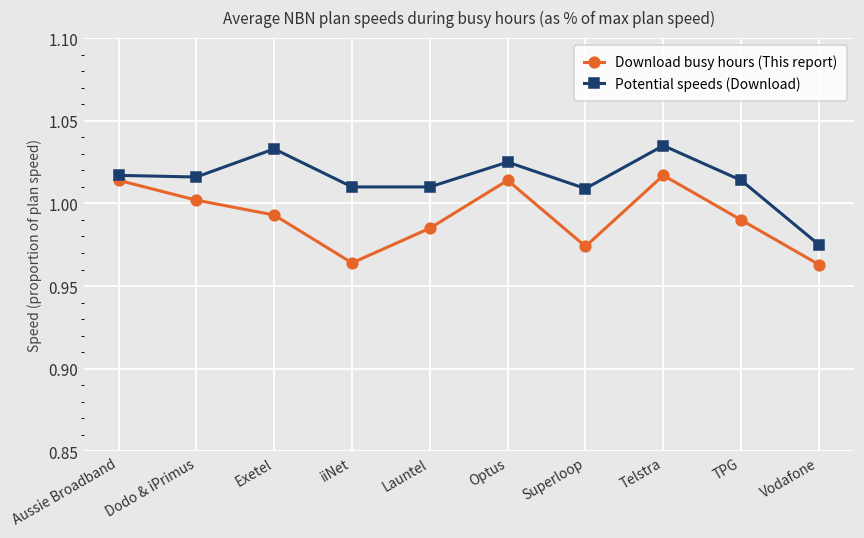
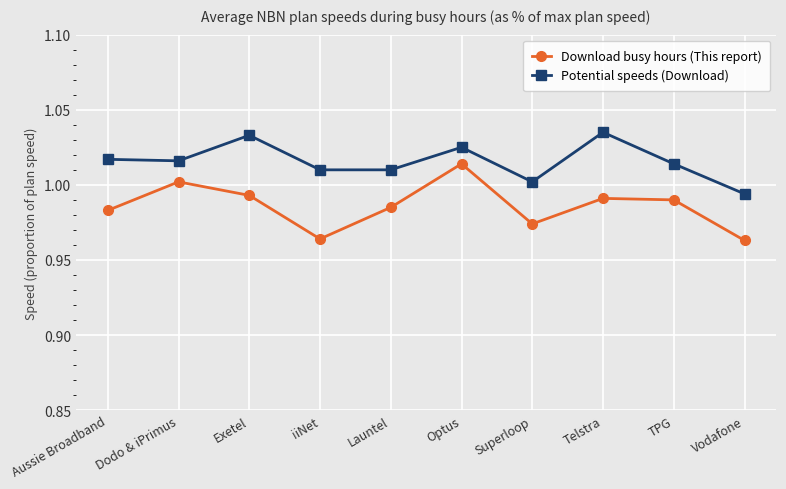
Download busy hours (This report), Aussie Broadband: 1.014 -> 0.983
Potential speeds (Download), Superloop: 1.009 -> 1.002
Download busy hours (This report), Telstra: 1.017 -> 0.991
Potential speeds (Download), Vodafone: 0.975 -> 0.994
